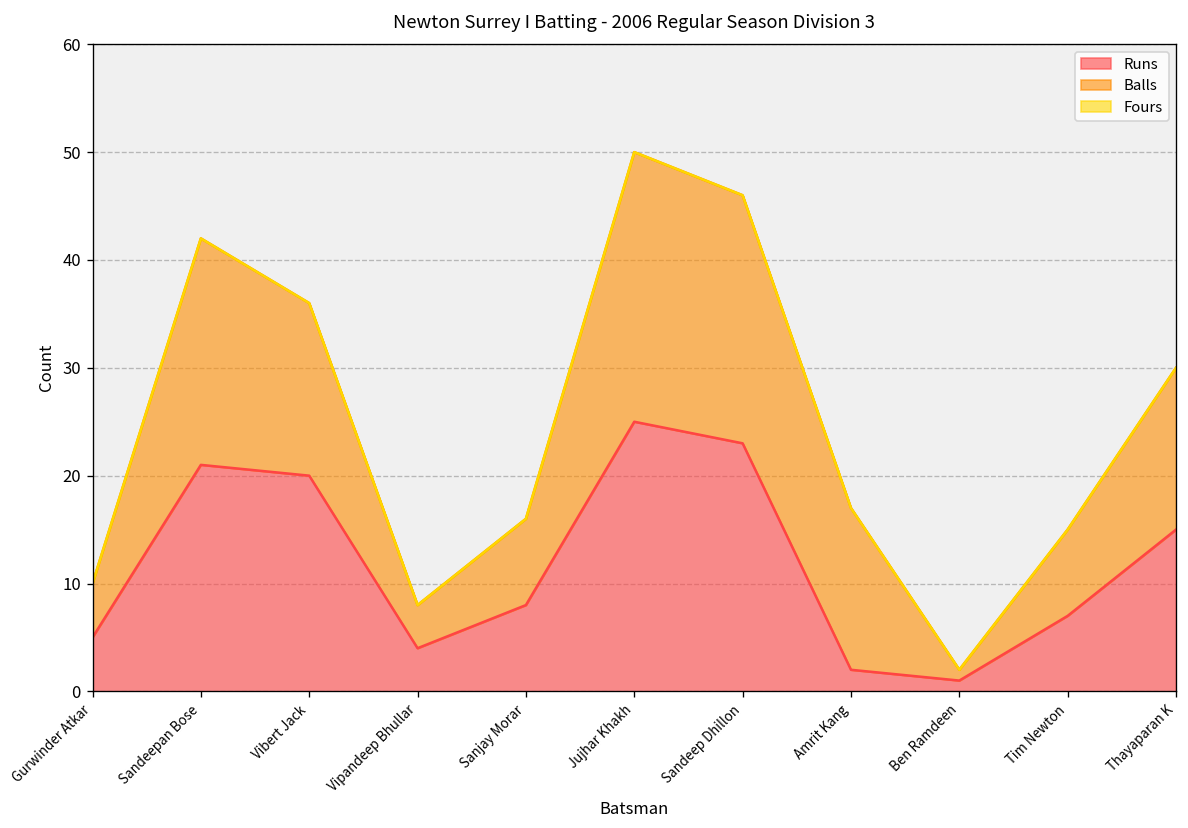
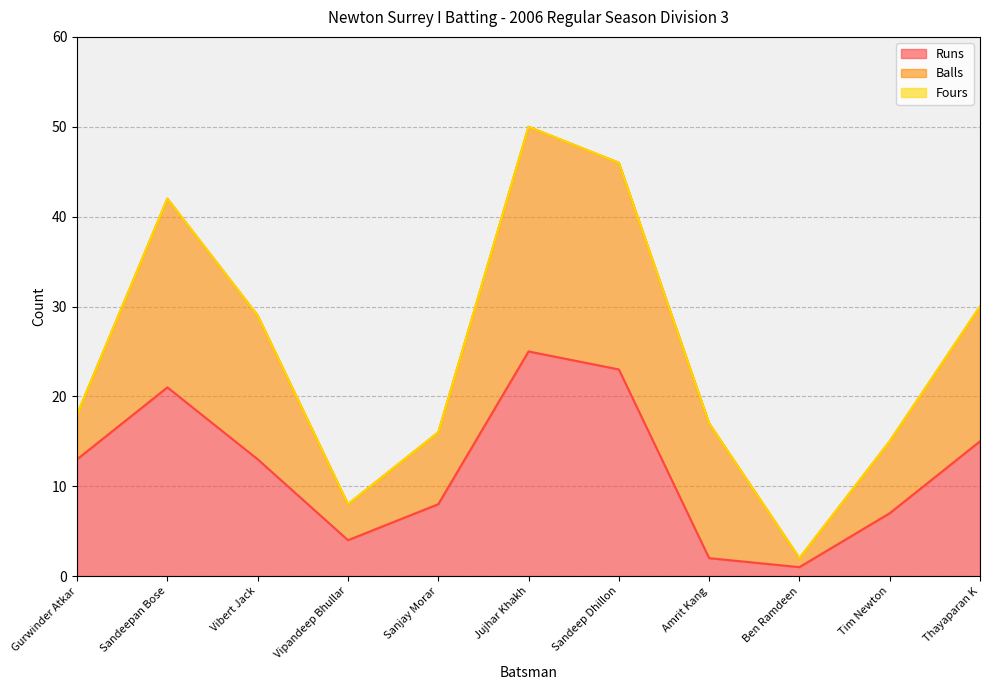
Runs, Gurwinder Atkar: 5 -> 13
Runs, Vibert Jack: 20 -> 13
